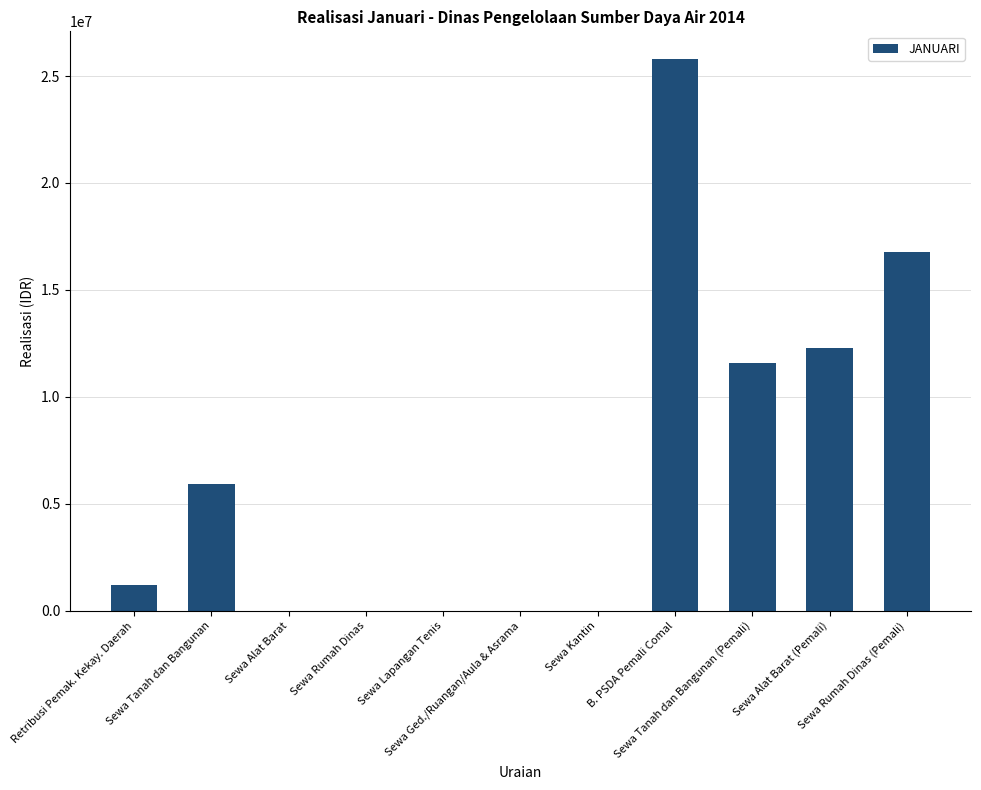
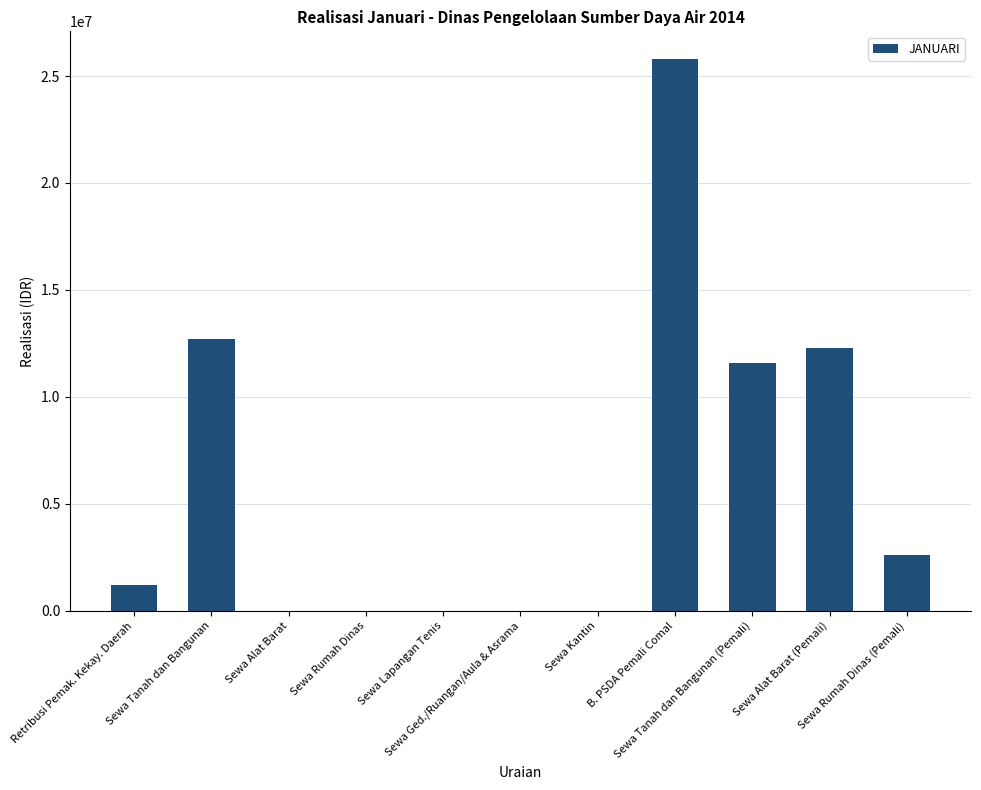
Sewa Tanah dan Bangunan: 5900000 -> 12700000
Sewa Rumah Dinas (Pemali): 16800000 -> 2600000
